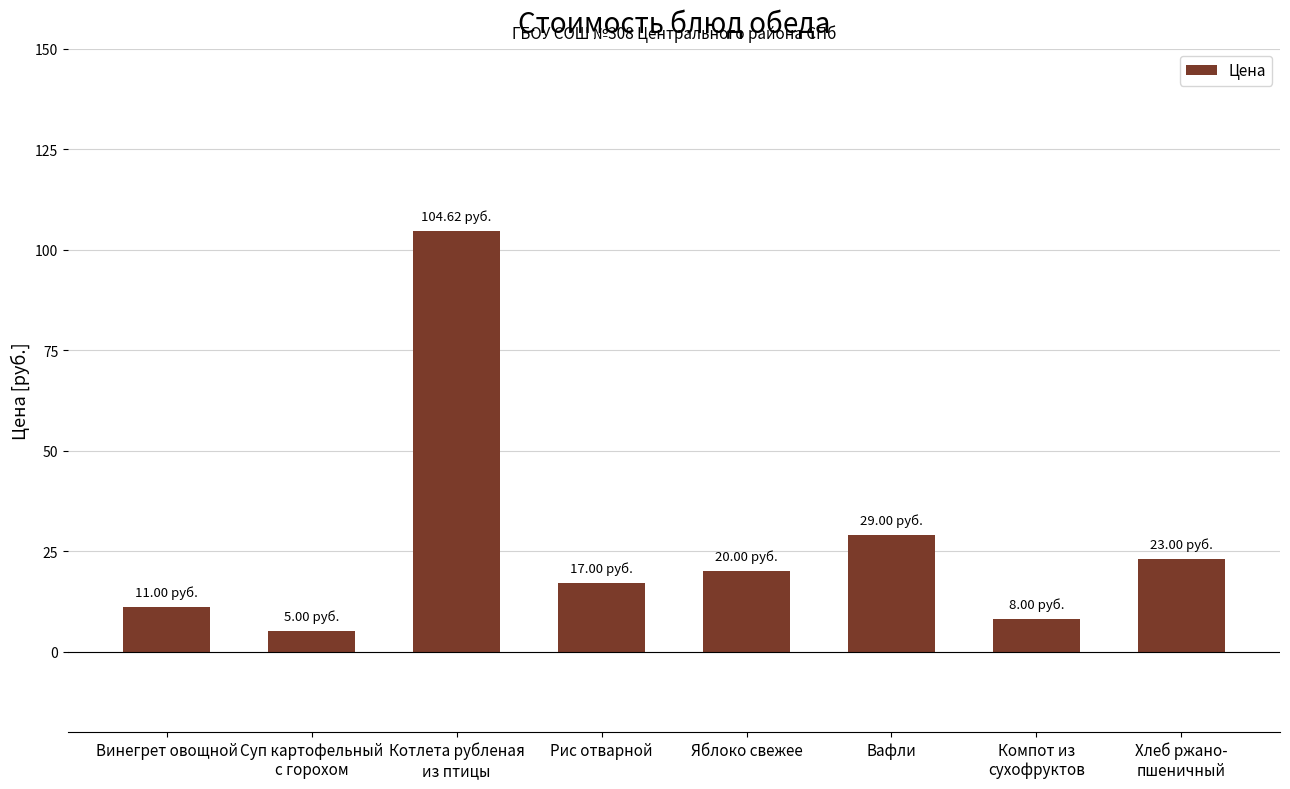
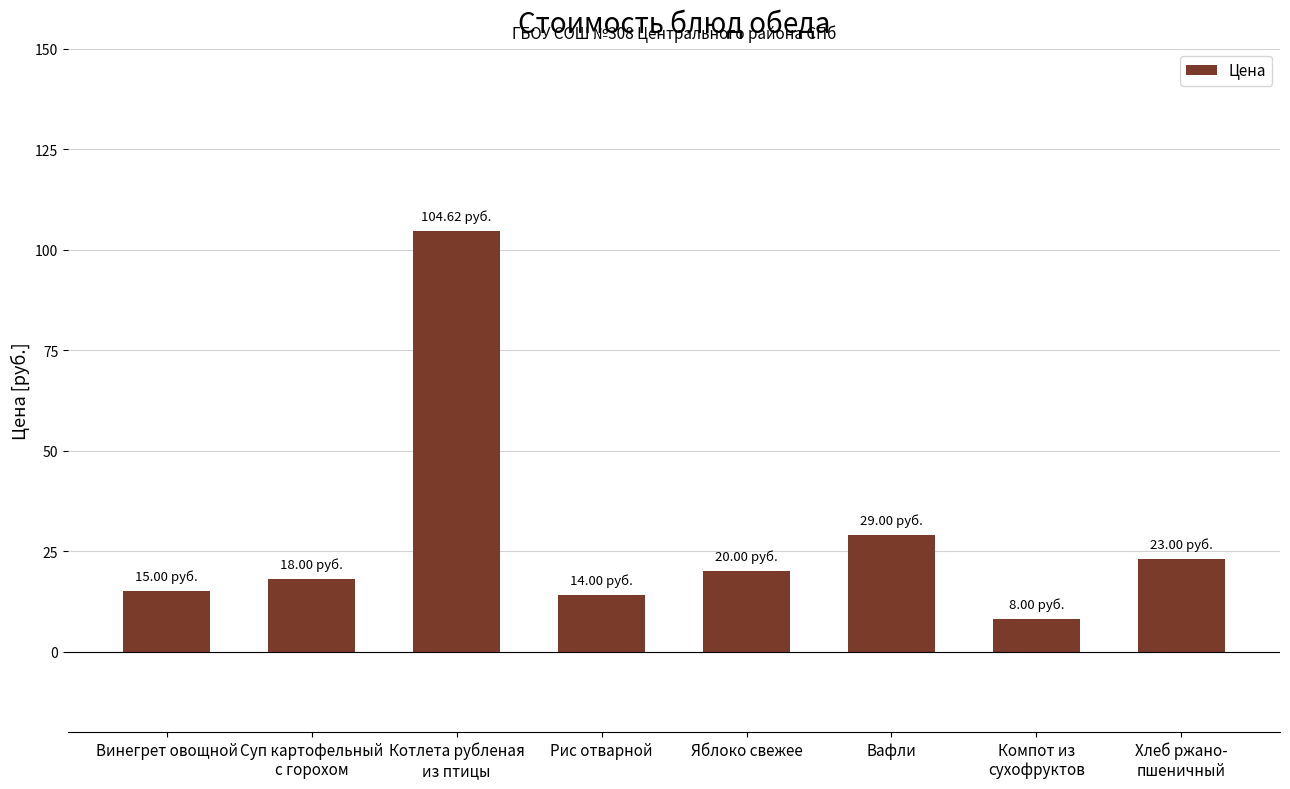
Винегрет овощной: 11.00 -> 15.00
Суп картофельный с горохом: 5.00 -> 18.00
Рис отварной: 17.00 -> 14.00
